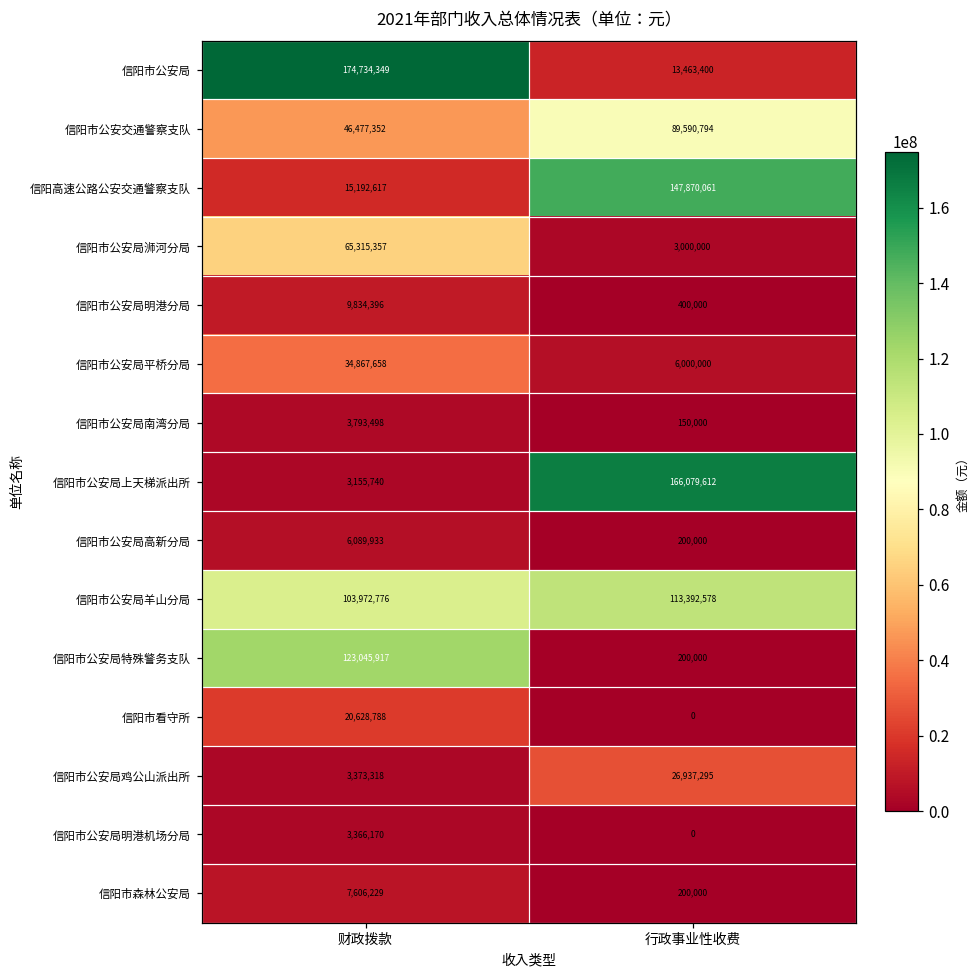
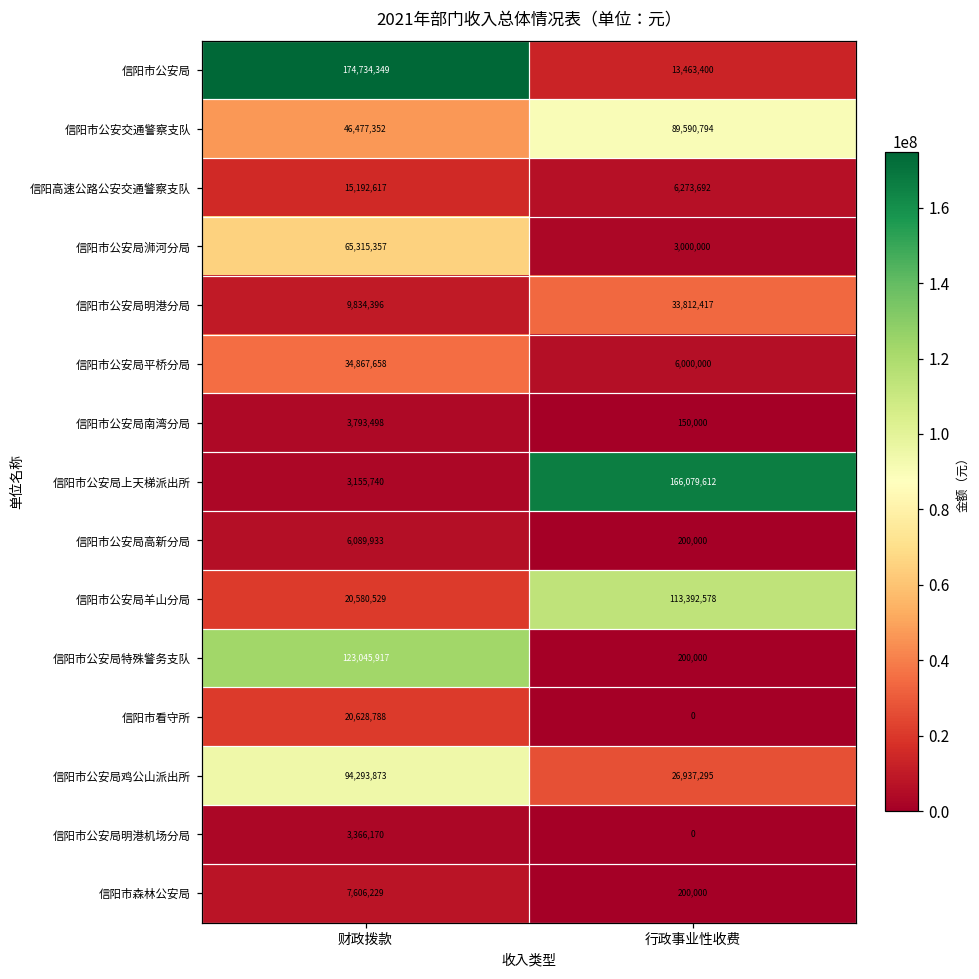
信阳高速公路公安交通警察支队, 行政事业性收费: 147,870,061 -> 6,273,692
信阳市公安局明港分局, 行政事业性收费: 400,000 -> 33,812,417
信阳市公安局羊山分局, 财政拨款: 103,972,776 -> 20,580,529
信阳市公安局鸡公山派出所, 财政拨款: 3,373,318 -> 94,293,873
